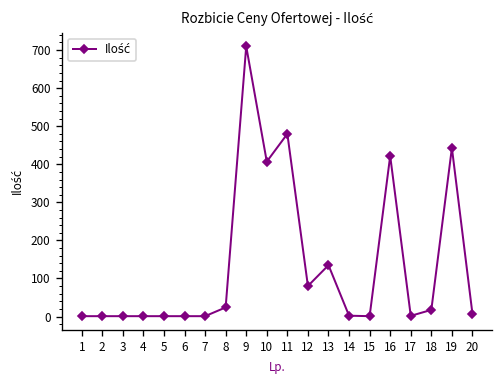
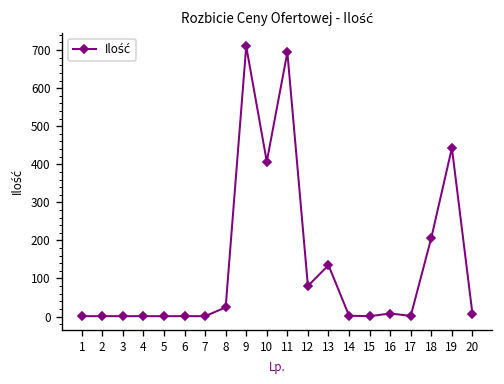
11: 480 -> 690
16: 420 -> 10
18: 20 -> 210
